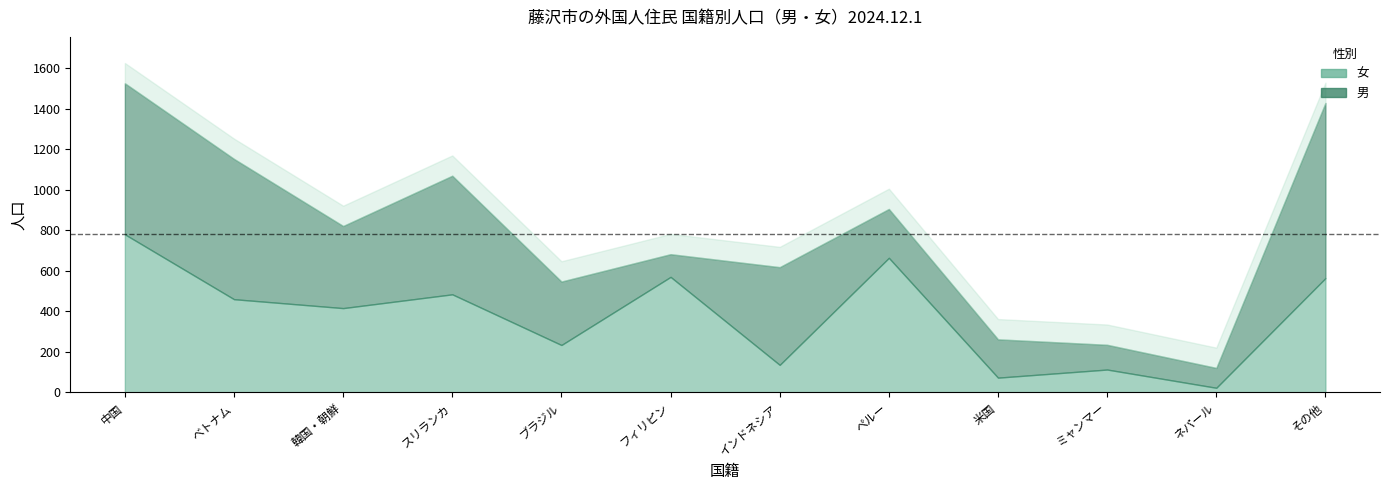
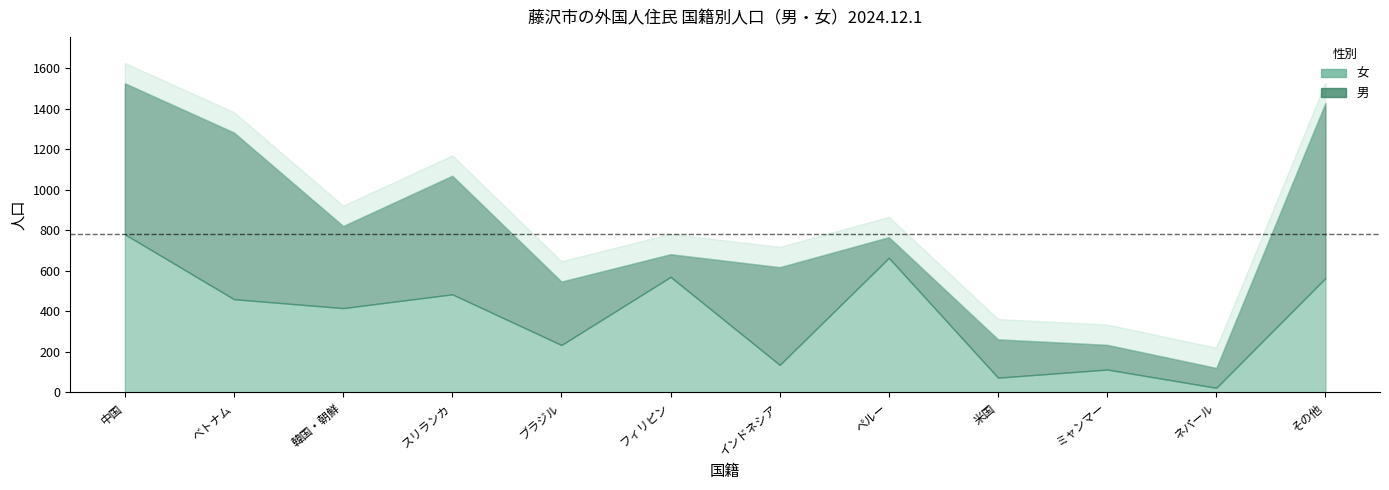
男, ベトナム: 690 -> 820
男, ペルー: 240 -> 100
